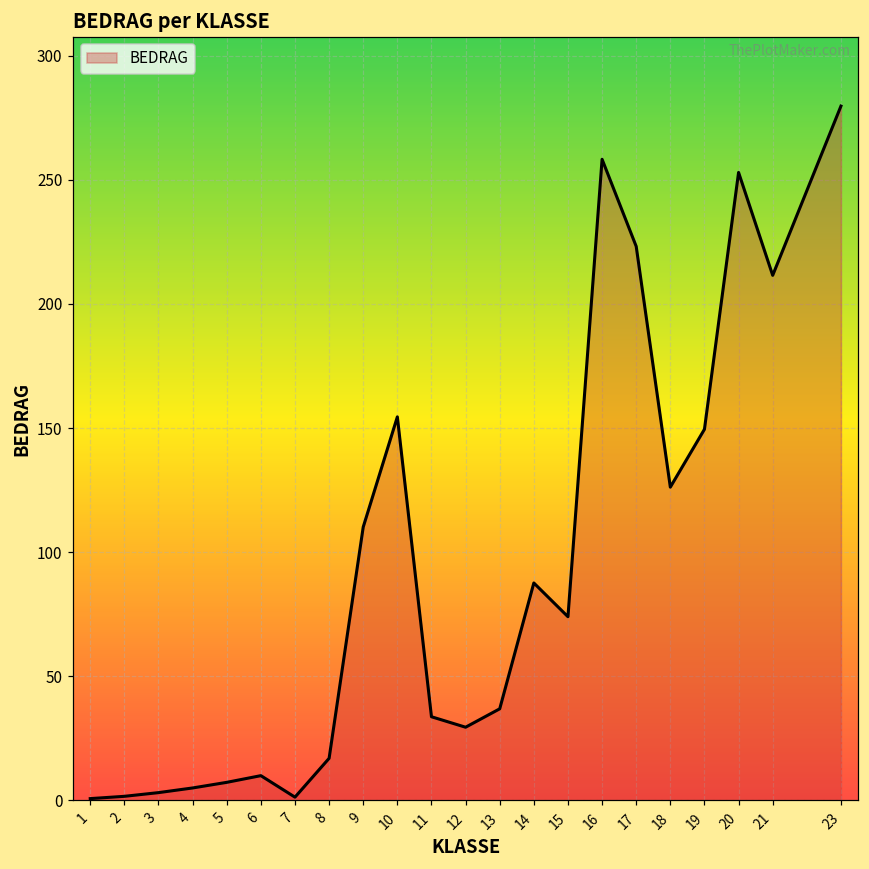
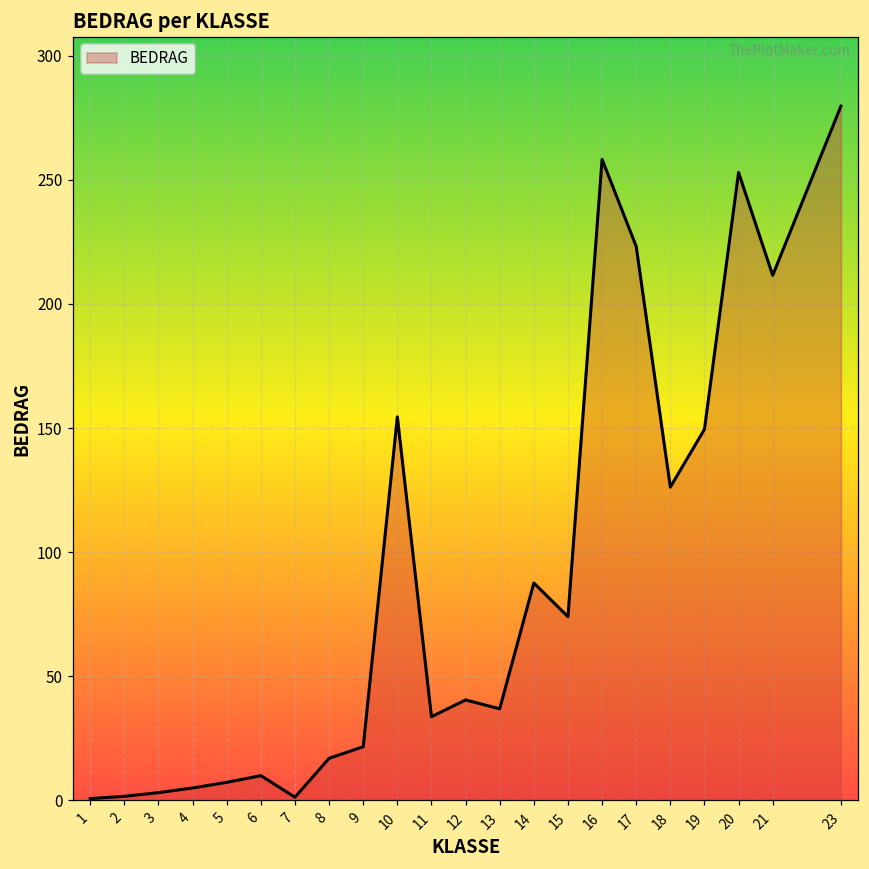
9: 110 -> 22
12: 29 -> 40
